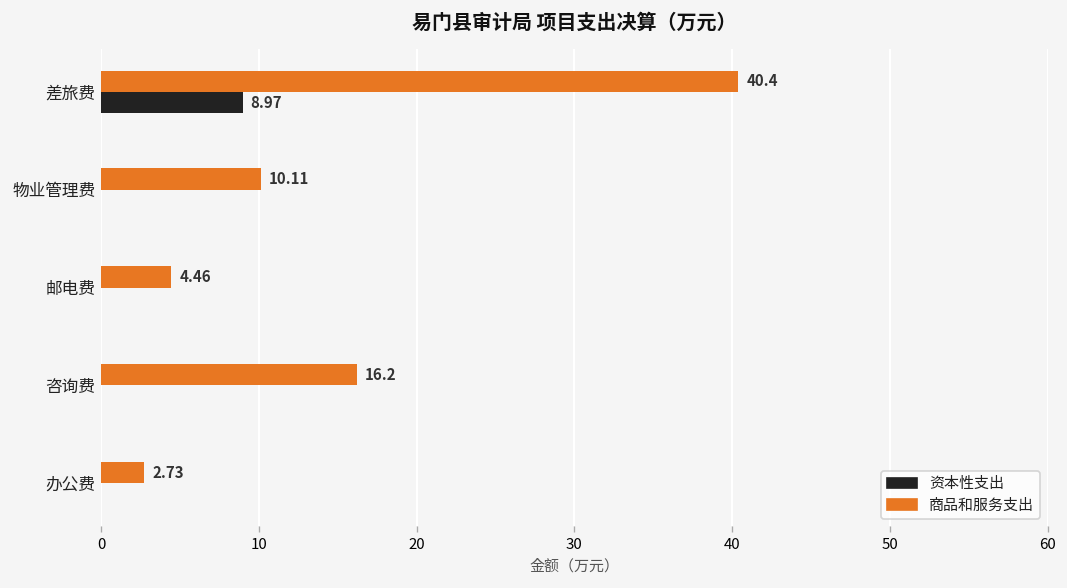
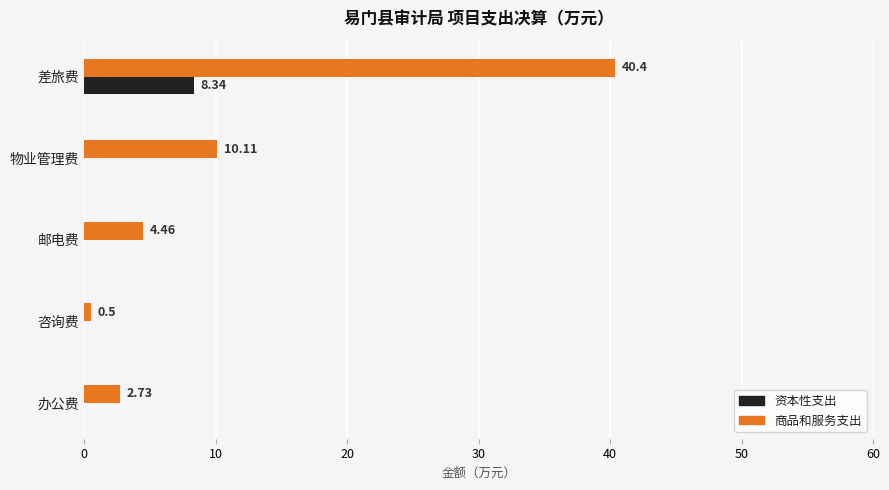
资本性支出, 差旅费: 8.97 -> 8.34
商品和服务支出, 咨询费: 16.2 -> 0.5
